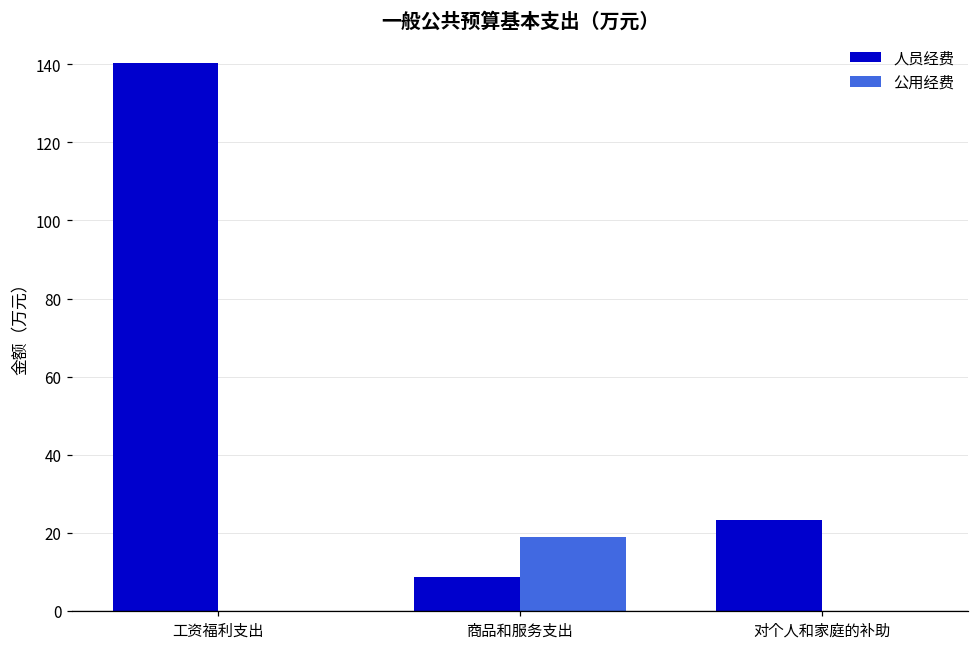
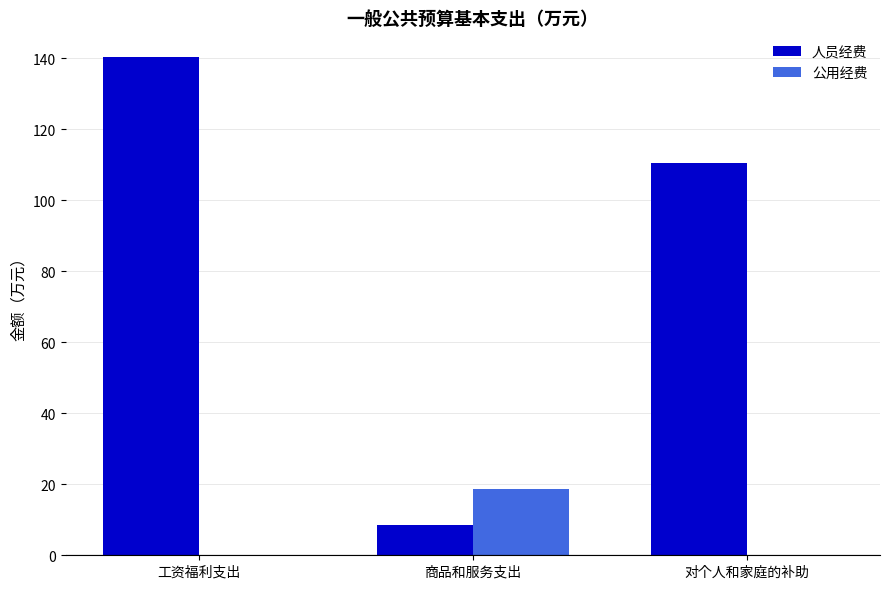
人员经费, 对个人和家庭的补助: 23 -> 110
